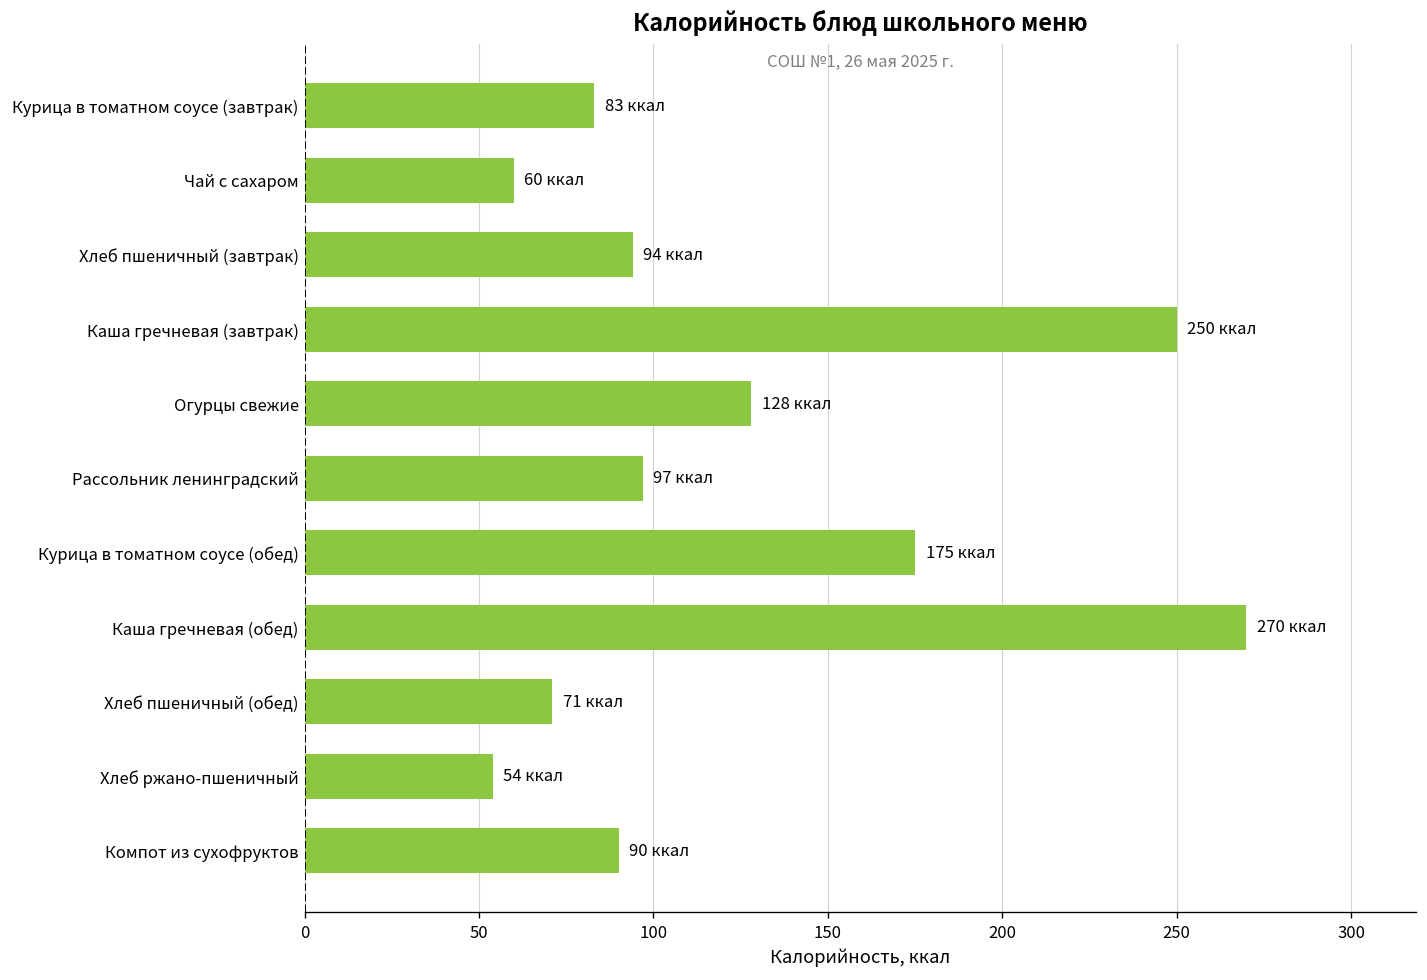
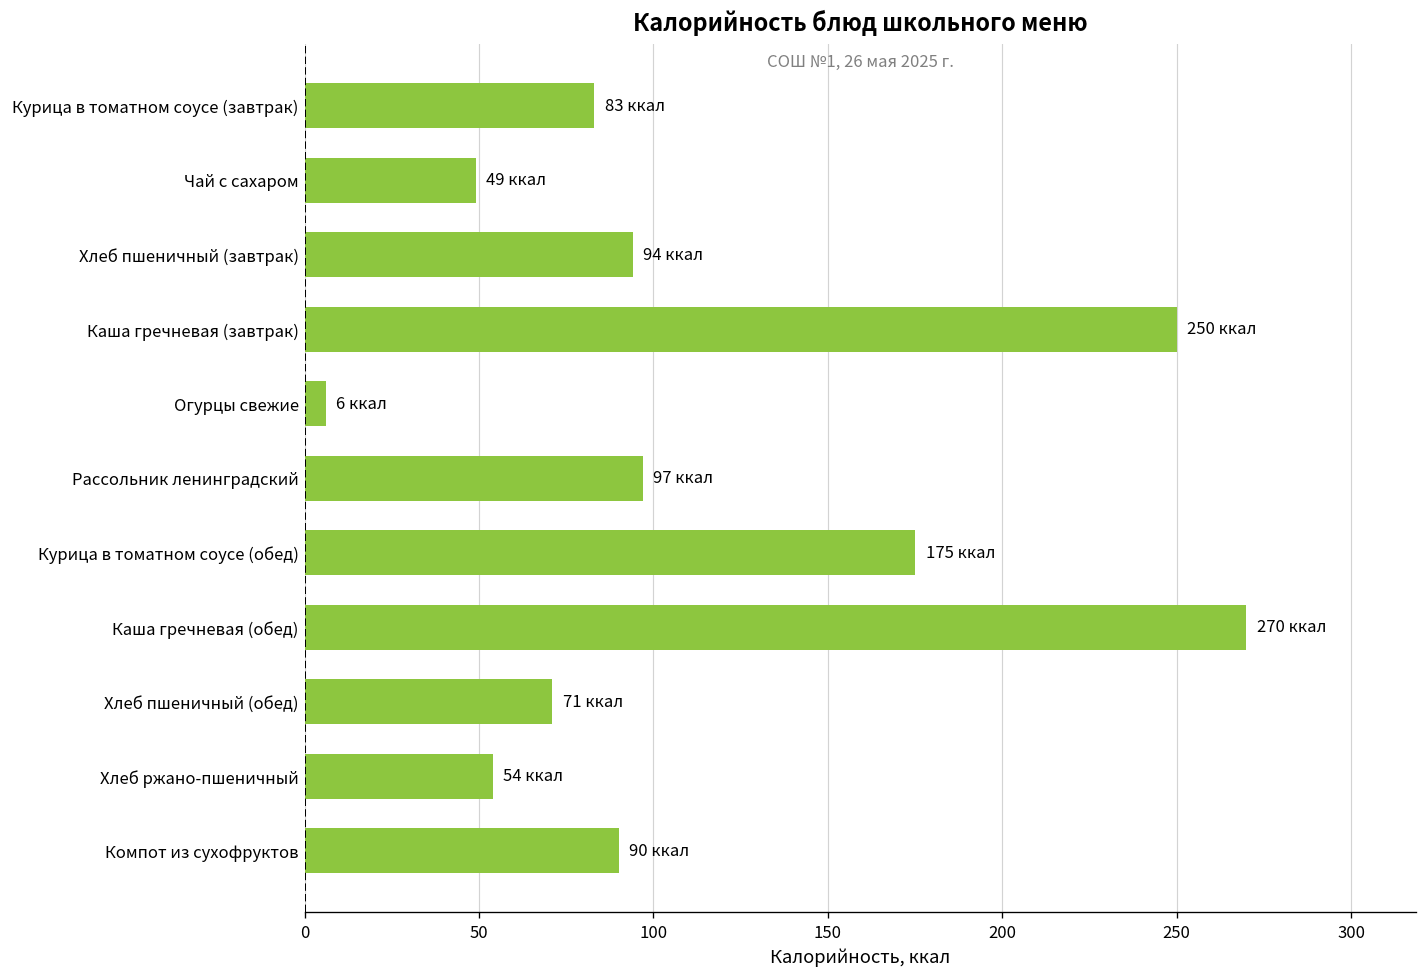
Чай с сахаром: 60 -> 49
Огурцы свежие: 128 -> 6
